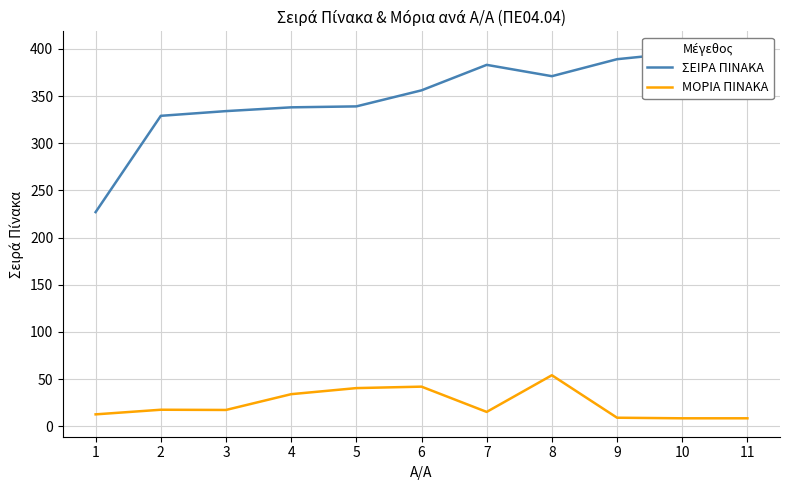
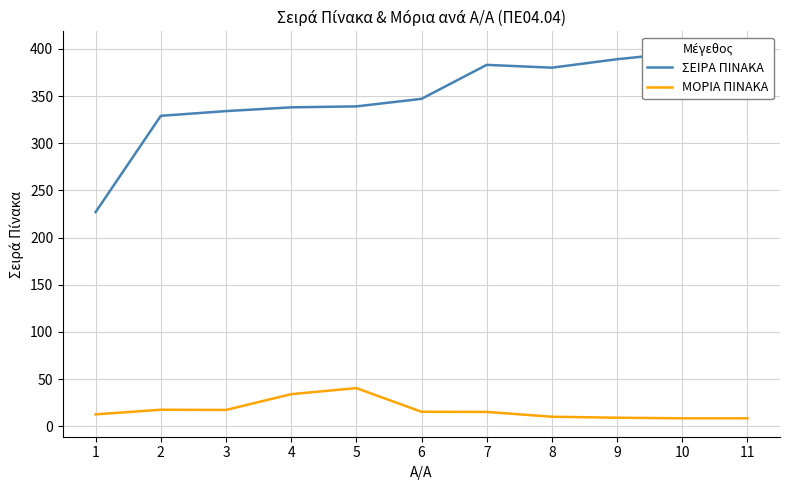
ΣΕΙΡΑ ΠΙΝΑΚΑ, 6: 360 -> 350
ΜΟΡΙΑ ΠΙΝΑΚΑ, 6: 40 -> 20
ΣΕΙΡΑ ΠΙΝΑΚΑ, 8: 370 -> 380
ΜΟΡΙΑ ΠΙΝΑΚΑ, 8: 50 -> 10
